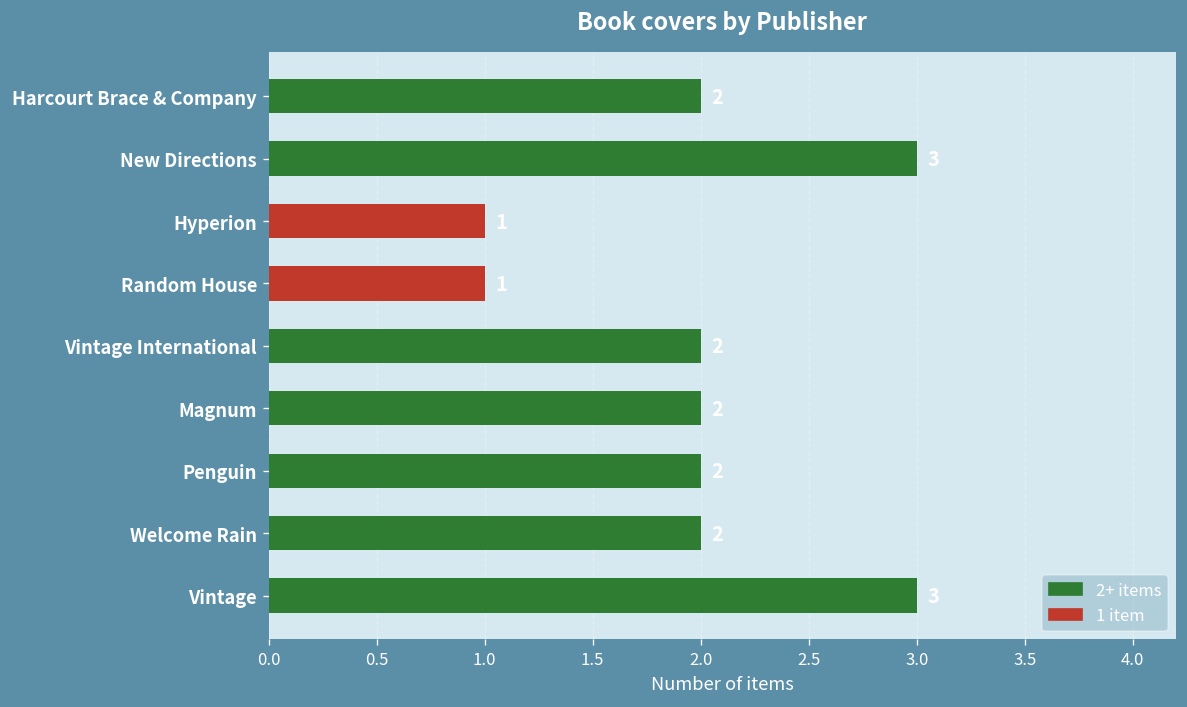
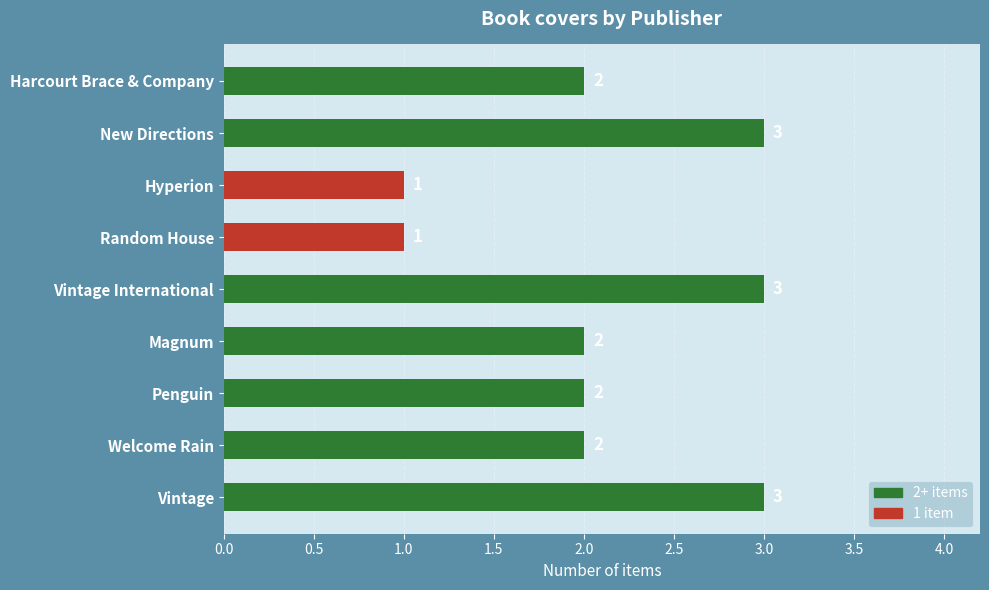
Vintage International: 2 -> 3
